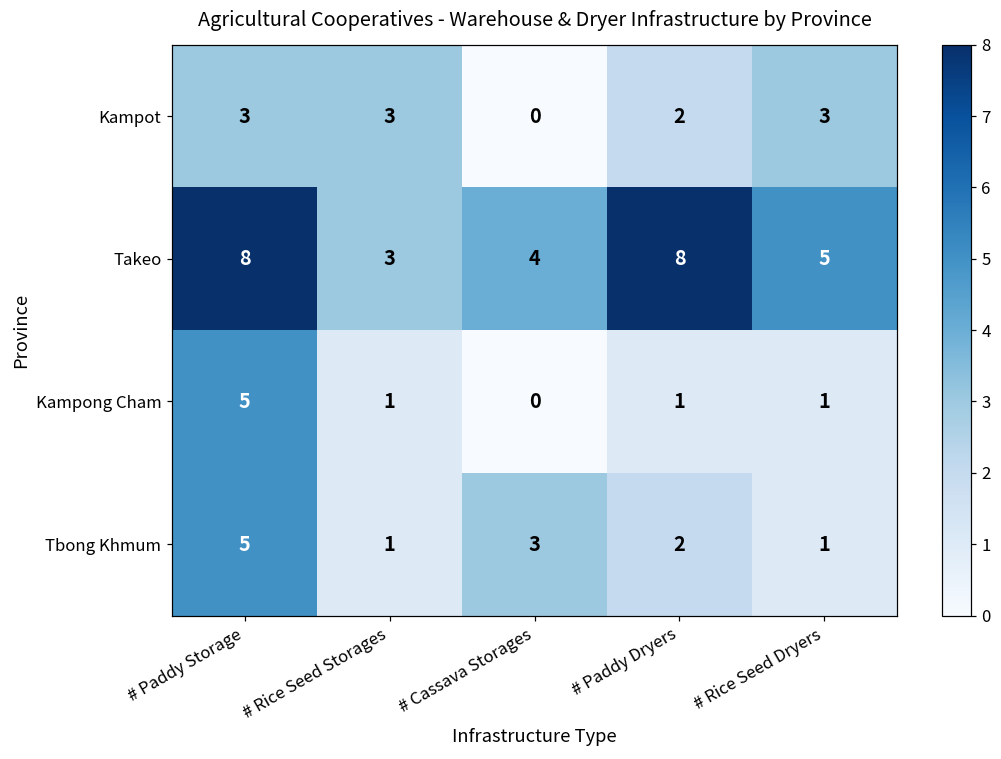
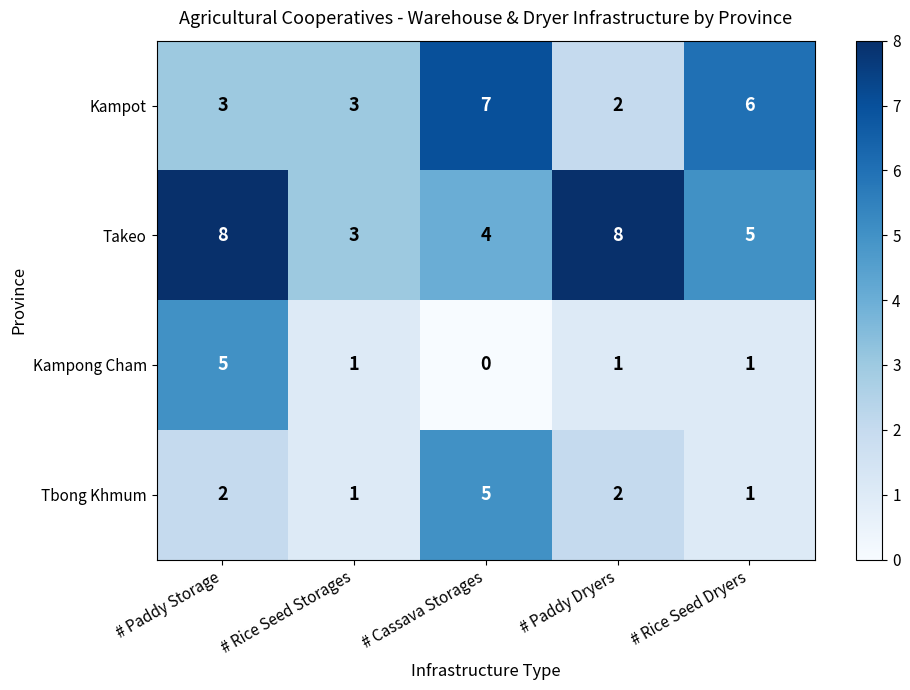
Kampot, # Cassava Storages: 0 -> 7
Kampot, # Rice Seed Dryers: 3 -> 6
Tbong Khmum, # Paddy Storage: 5 -> 2
Tbong Khmum, # Cassava Storages: 3 -> 5
